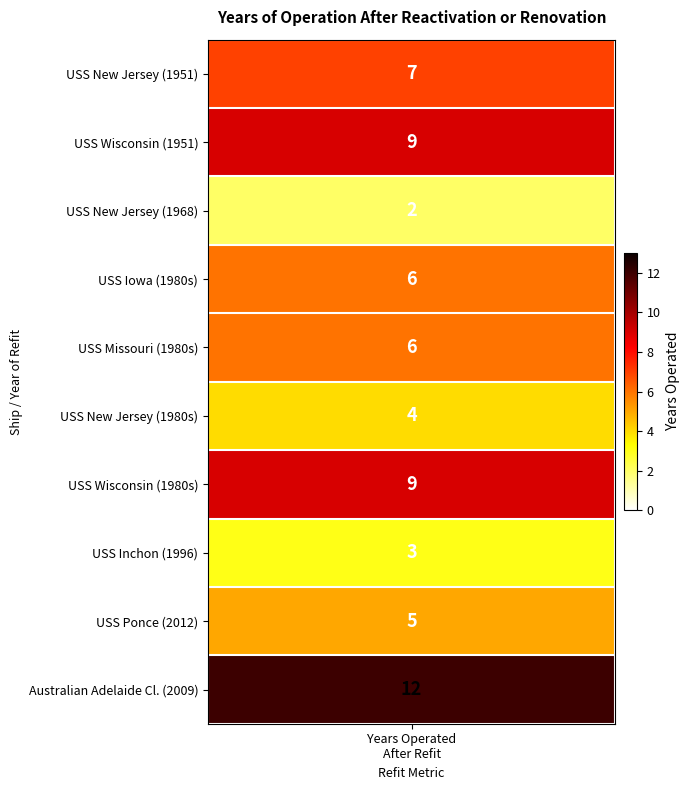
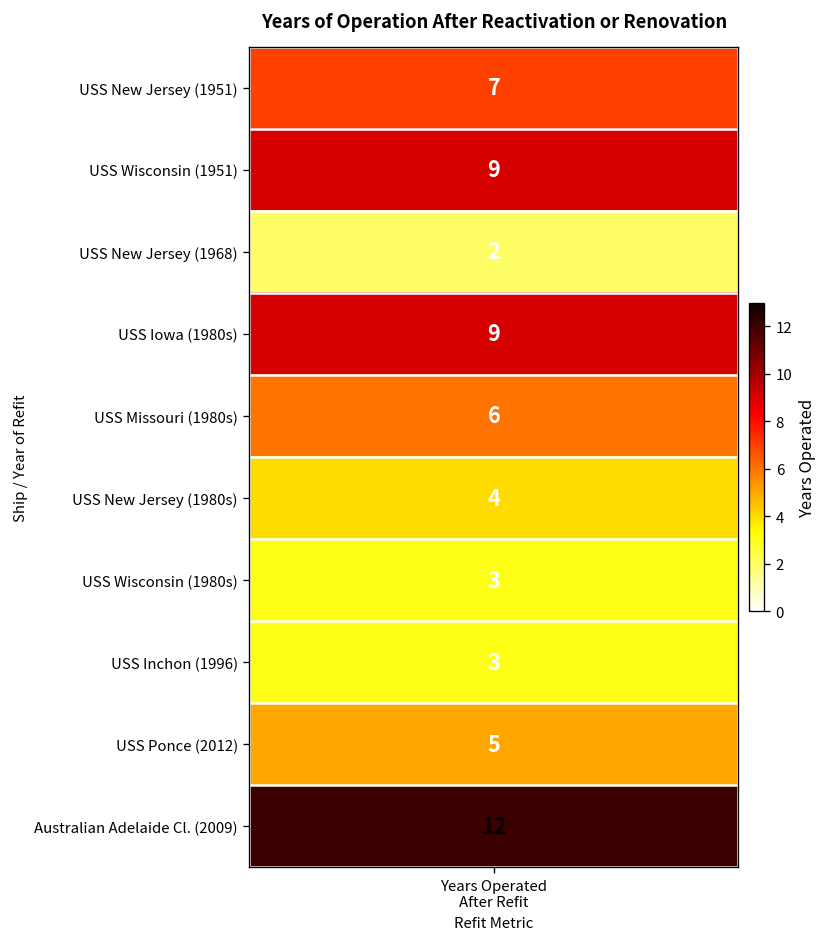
USS Iowa (1980s), Years Operated After Refit: 6 -> 9
USS Wisconsin (1980s), Years Operated After Refit: 9 -> 3
